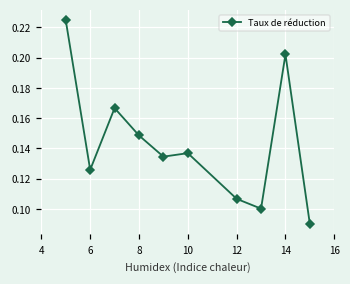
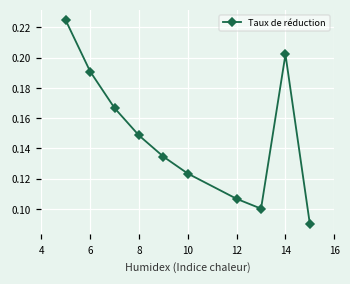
6: 0.126 -> 0.191
10: 0.137 -> 0.123
